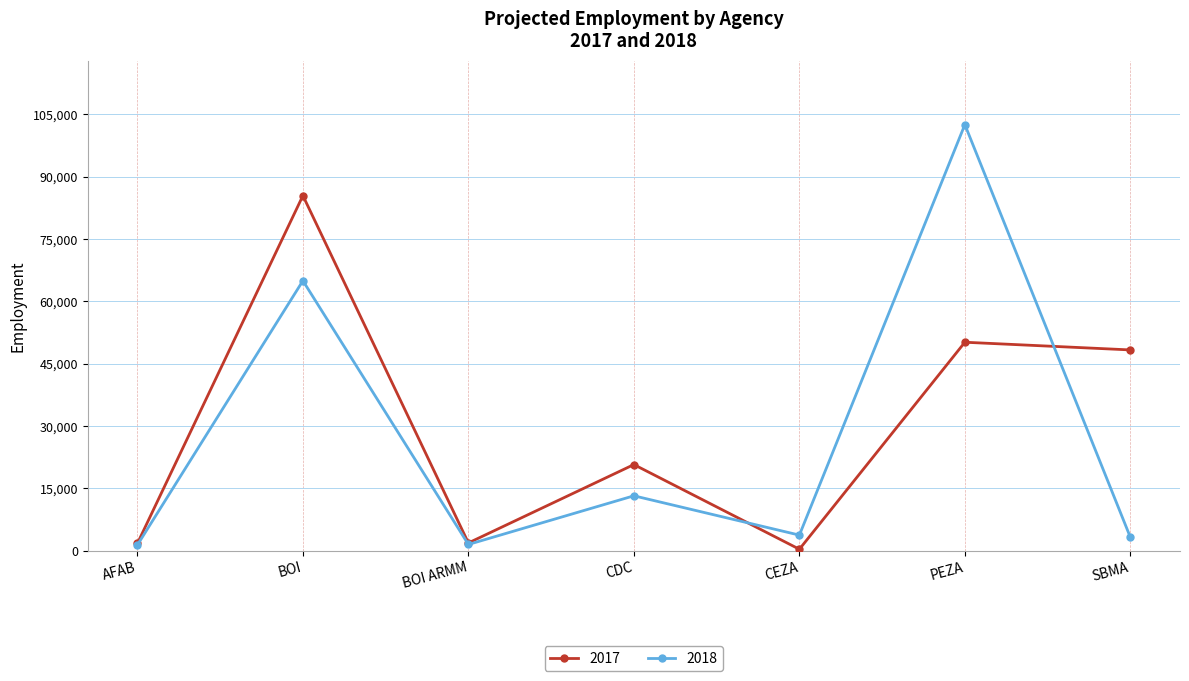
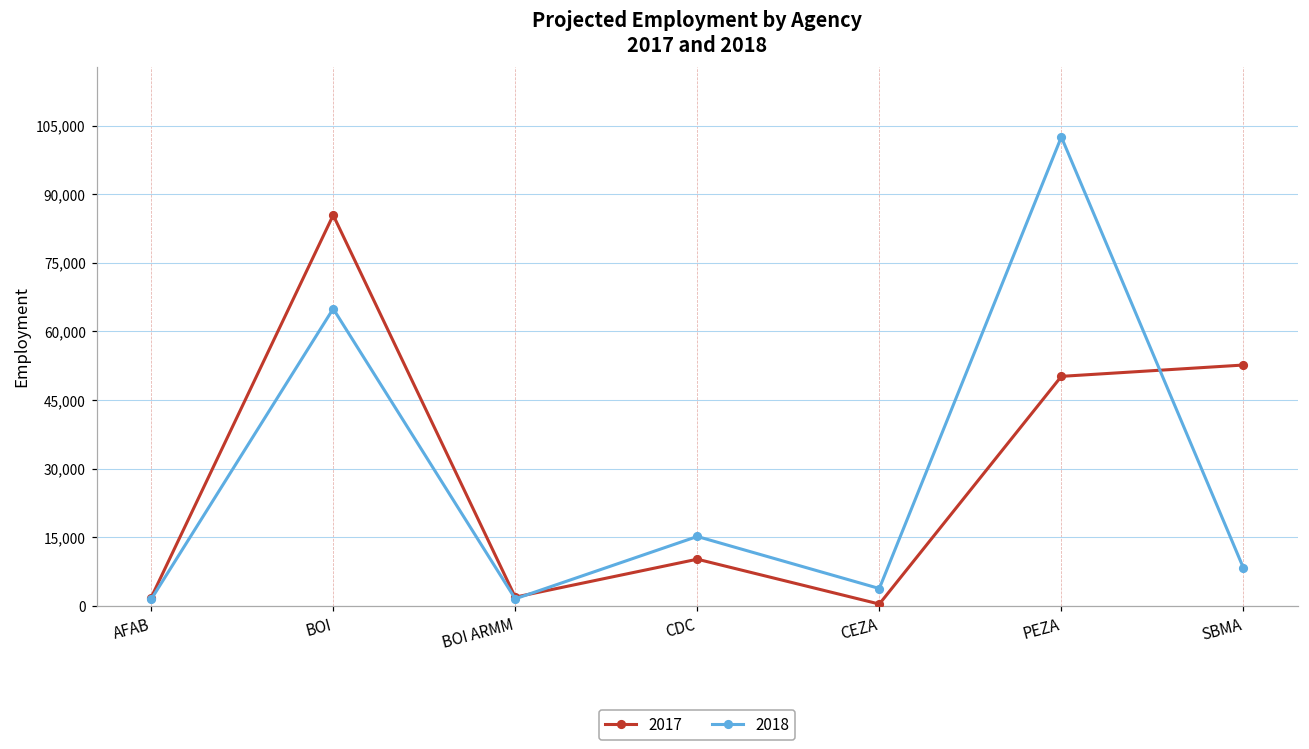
2017, CDC: 21,000 -> 10,000
2018, CDC: 13,000 -> 15,000
2017, SBMA: 48,000 -> 53,000
2018, SBMA: 3,000 -> 8,000
